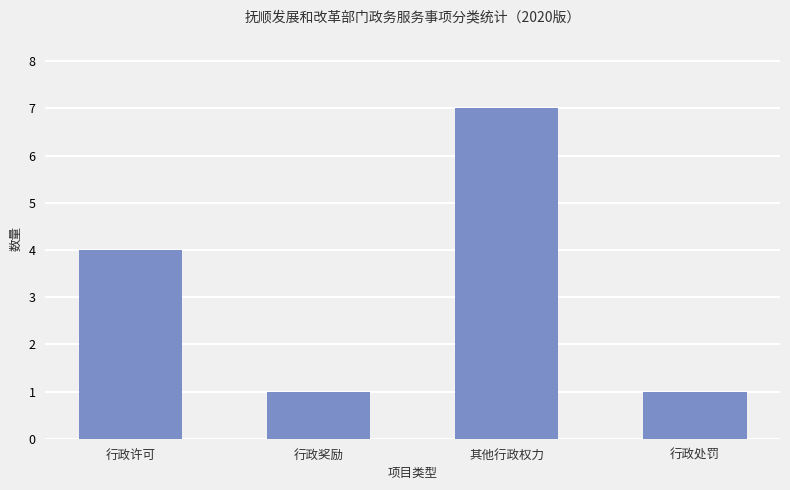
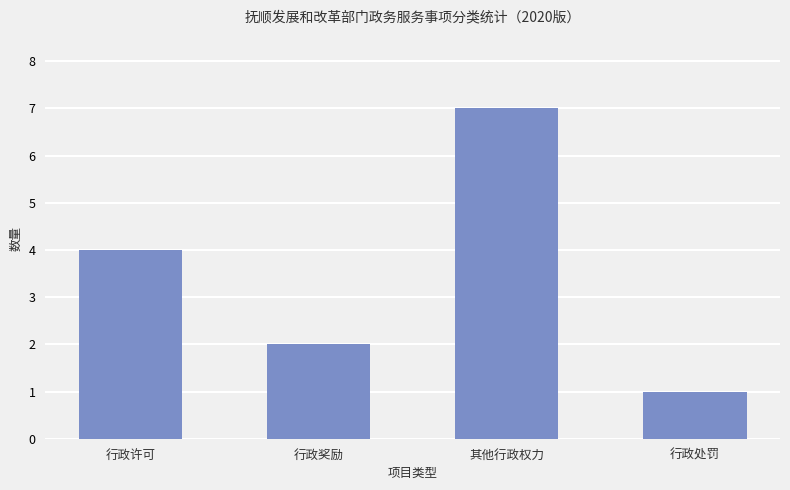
行政奖励: 1 -> 2
